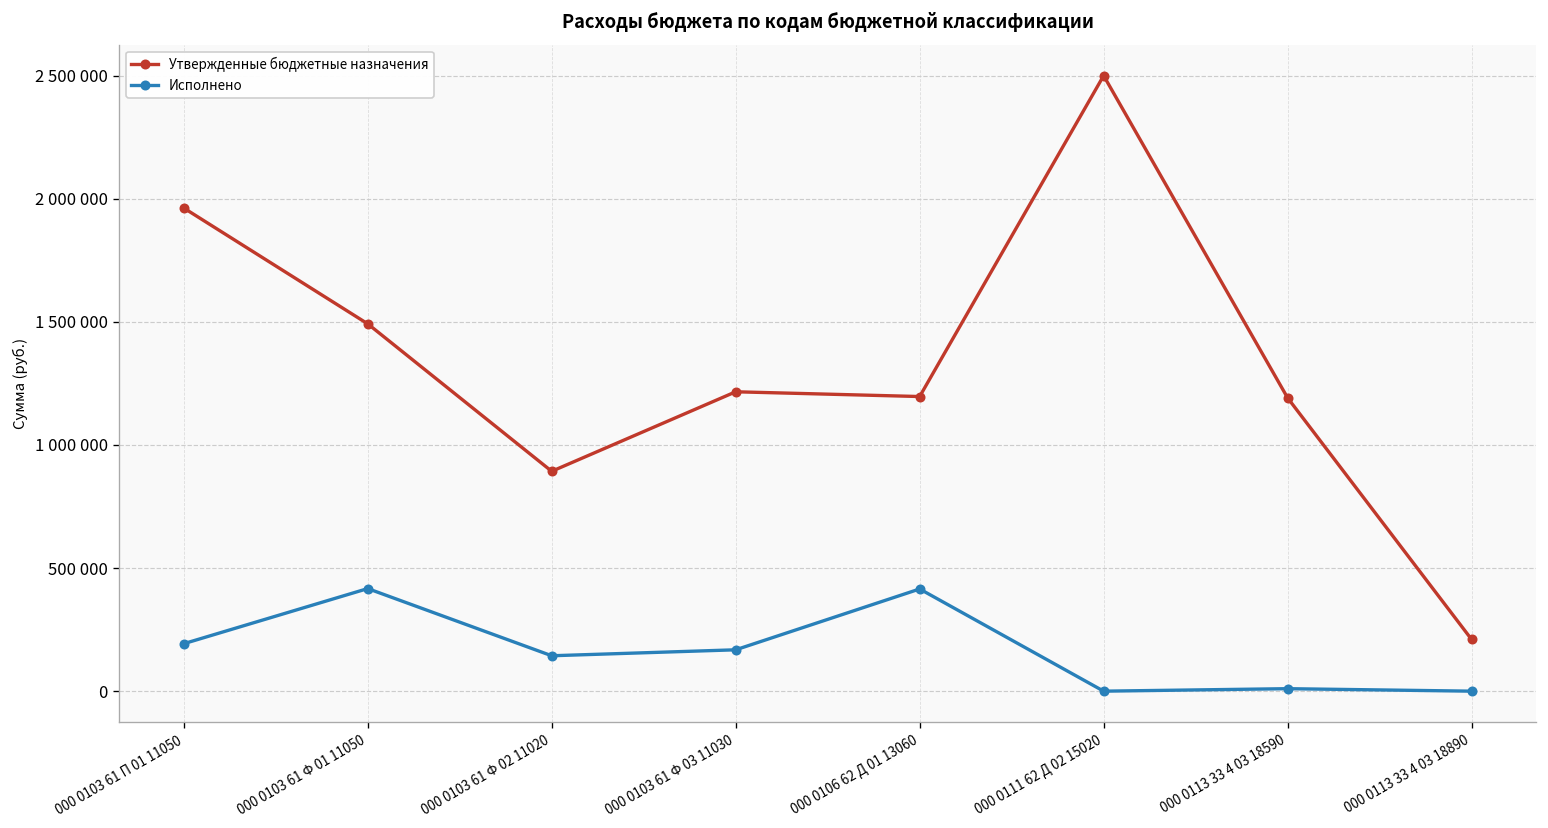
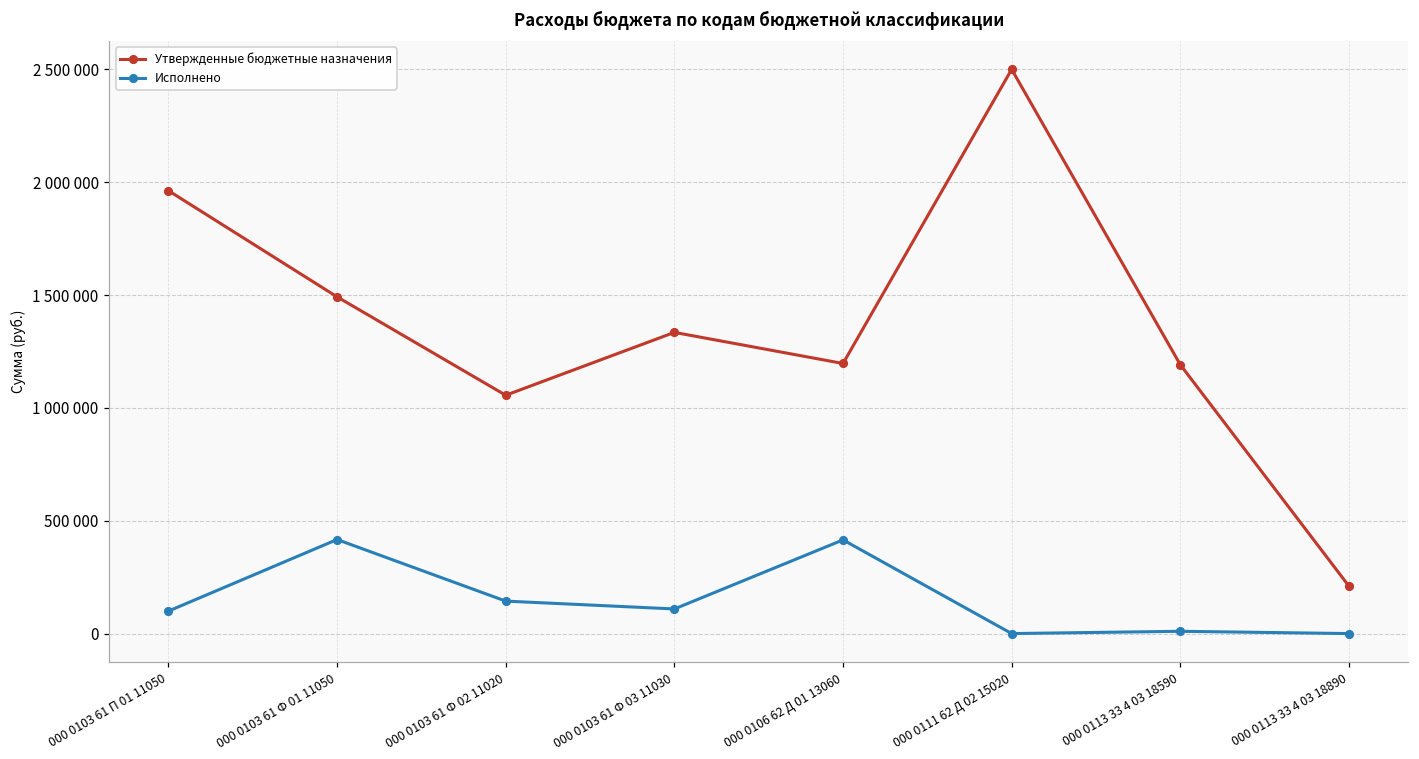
Исполнено, 000 0103 61 П 01 11050: 190000 -> 100000
Утвержденные бюджетные назначения, 000 0103 61 Ф 02 11020: 890000 -> 1060000
Утвержденные бюджетные назначения, 000 0103 61 Ф 03 11030: 1220000 -> 1330000
Исполнено, 000 0103 61 Ф 03 11030: 170000 -> 110000
